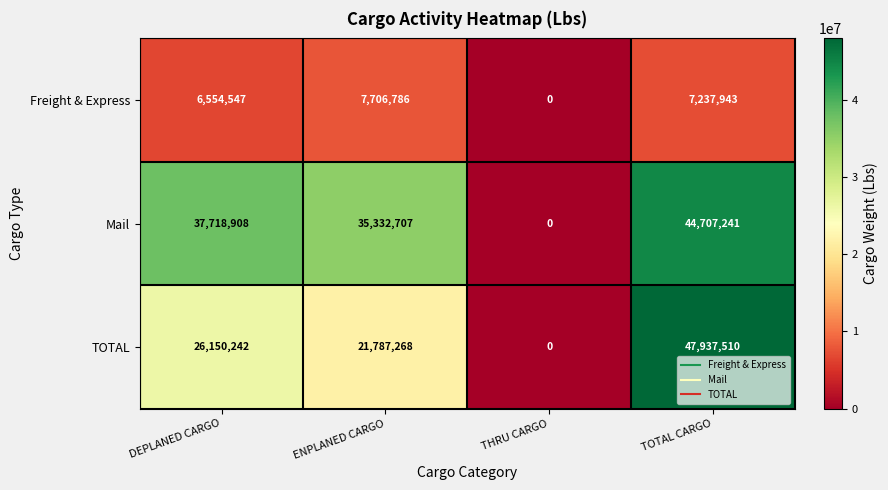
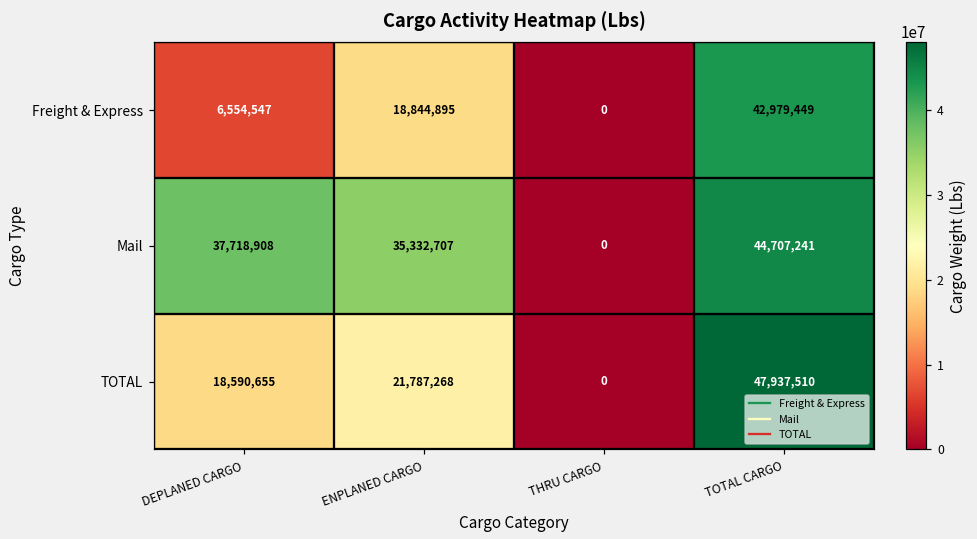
Freight & Express, ENPLANED CARGO: 7,706,786 -> 18,844,895
Freight & Express, TOTAL CARGO: 7,237,943 -> 42,979,449
TOTAL, DEPLANED CARGO: 26,150,242 -> 18,590,655
